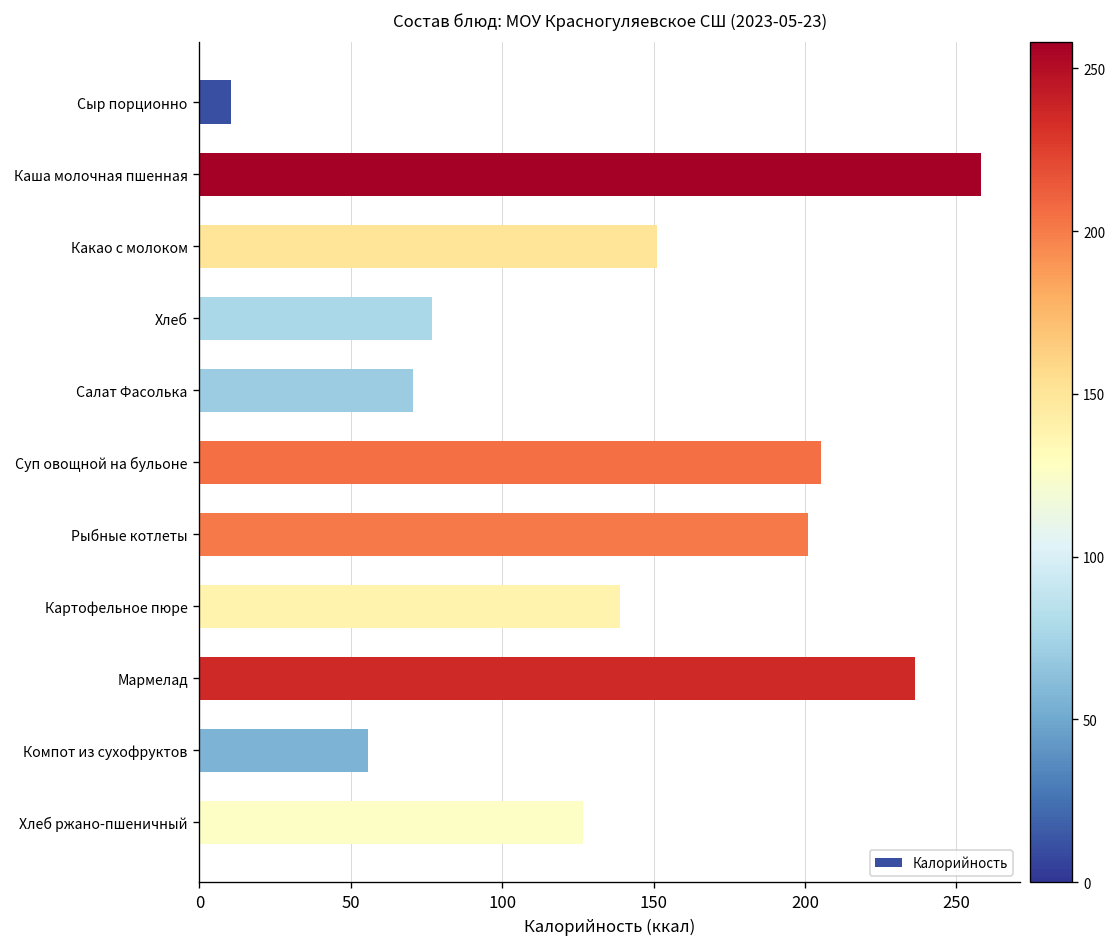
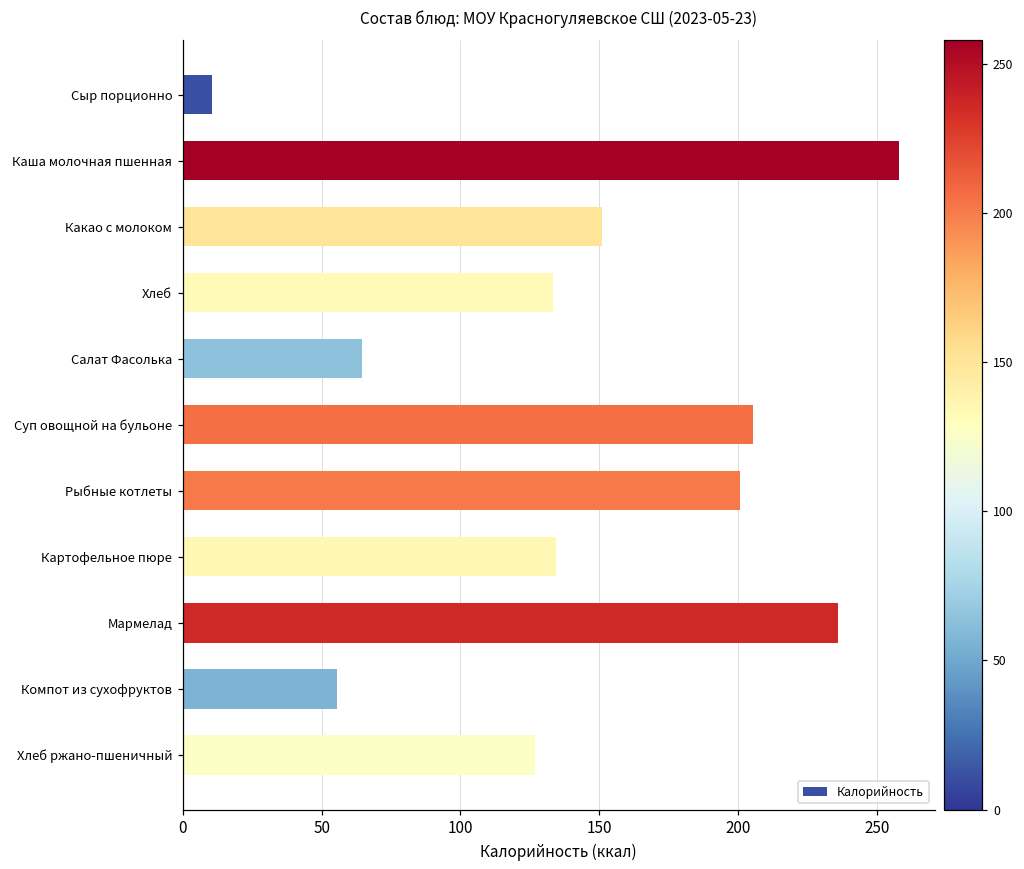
Хлеб: 77 -> 133
Салат Фасолька: 71 -> 64
Картофельное пюре: 139 -> 135
